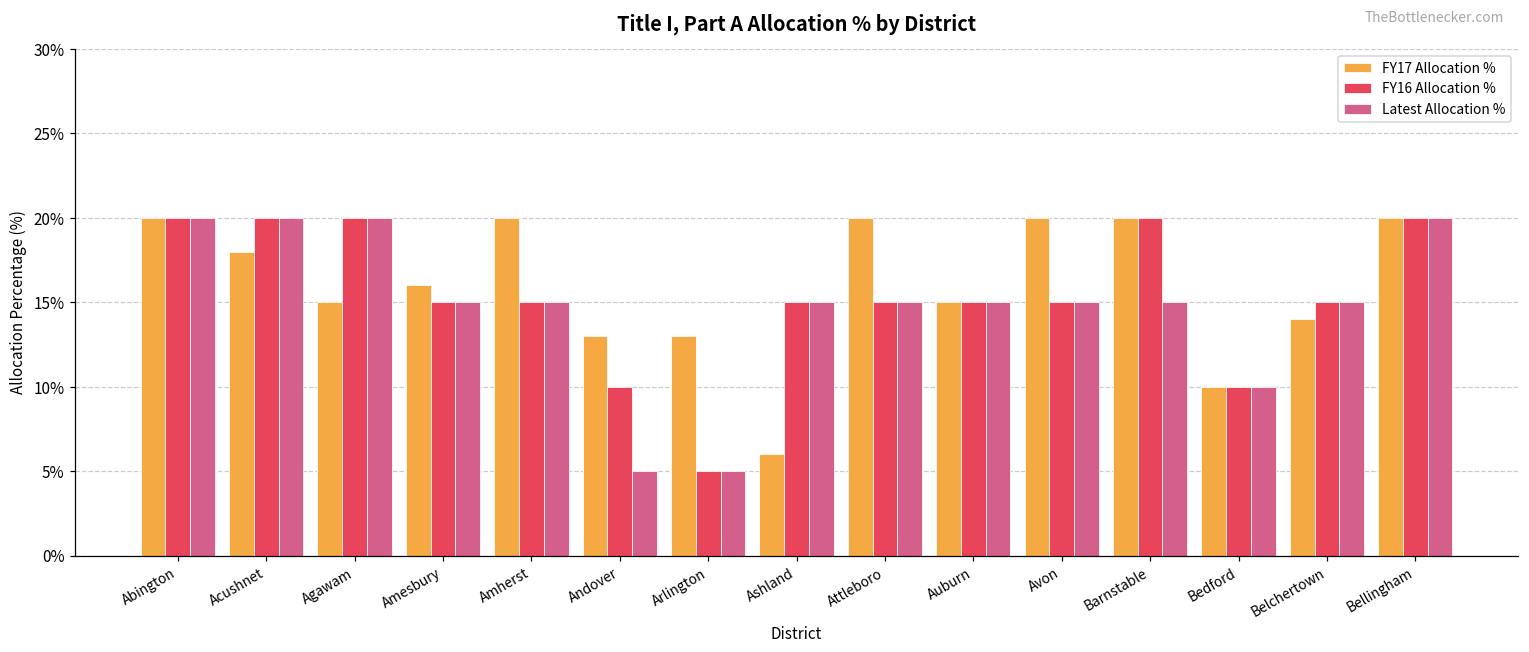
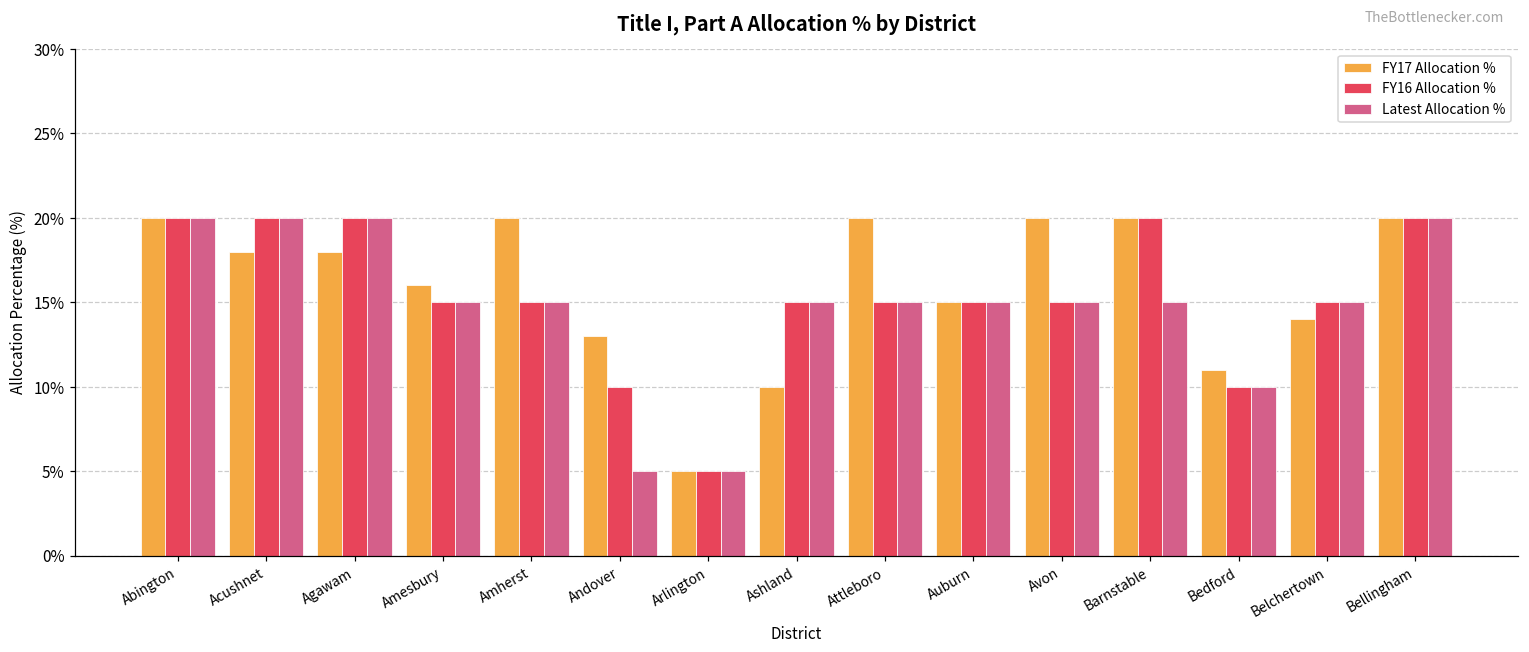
FY17 Allocation %, Agawam: 15% -> 18%
FY17 Allocation %, Arlington: 13% -> 5%
FY17 Allocation %, Ashland: 6% -> 10%
FY17 Allocation %, Bedford: 10% -> 11%
